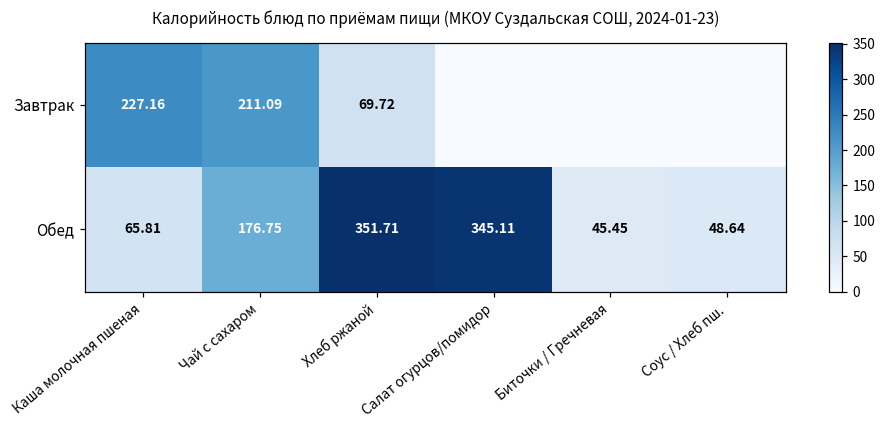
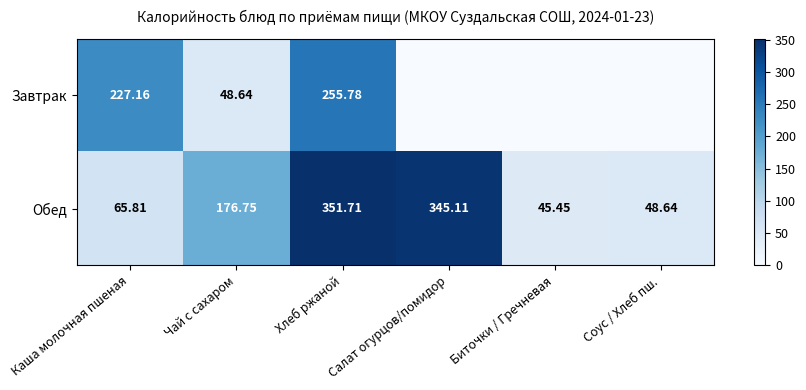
Завтрак, Чай с сахаром: 211.09 -> 48.64
Завтрак, Хлеб ржаной: 69.72 -> 255.78
